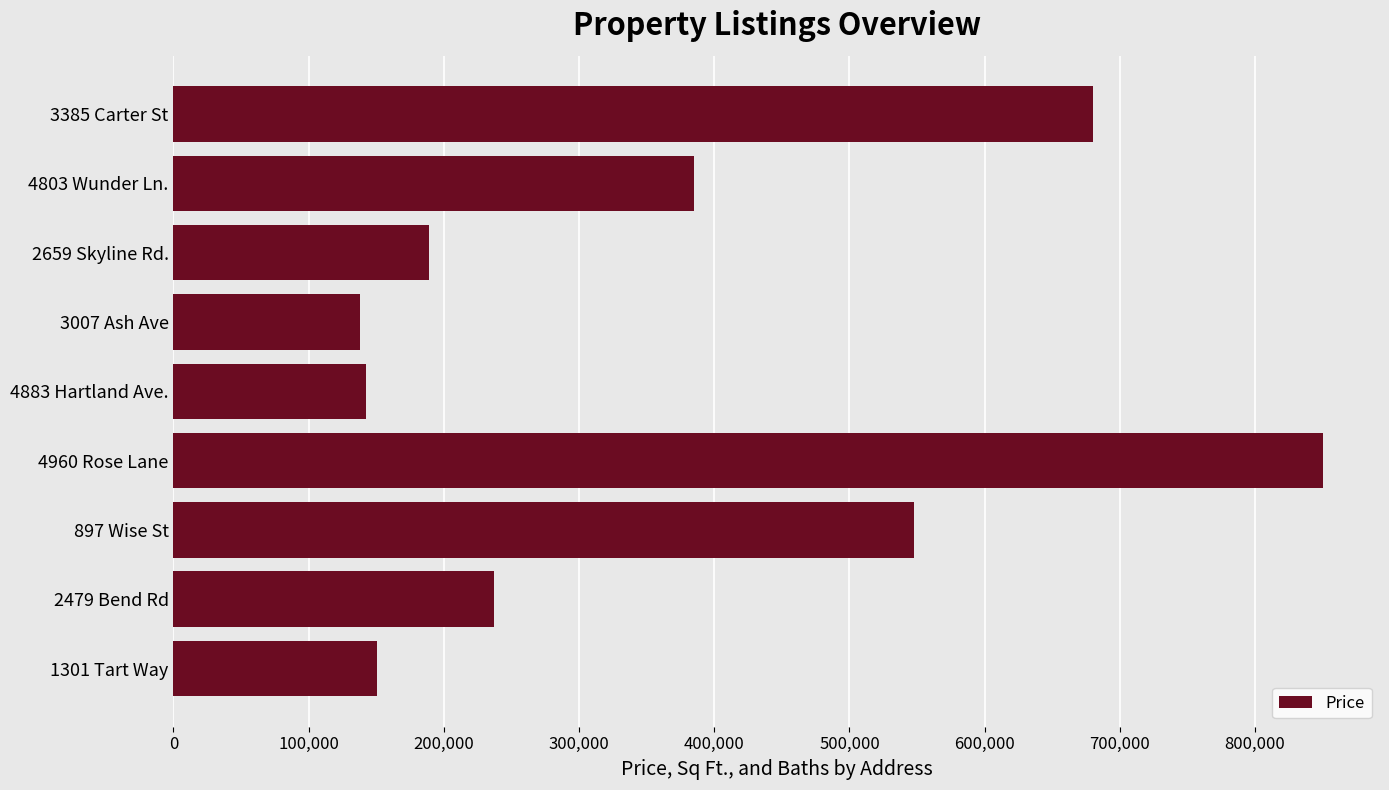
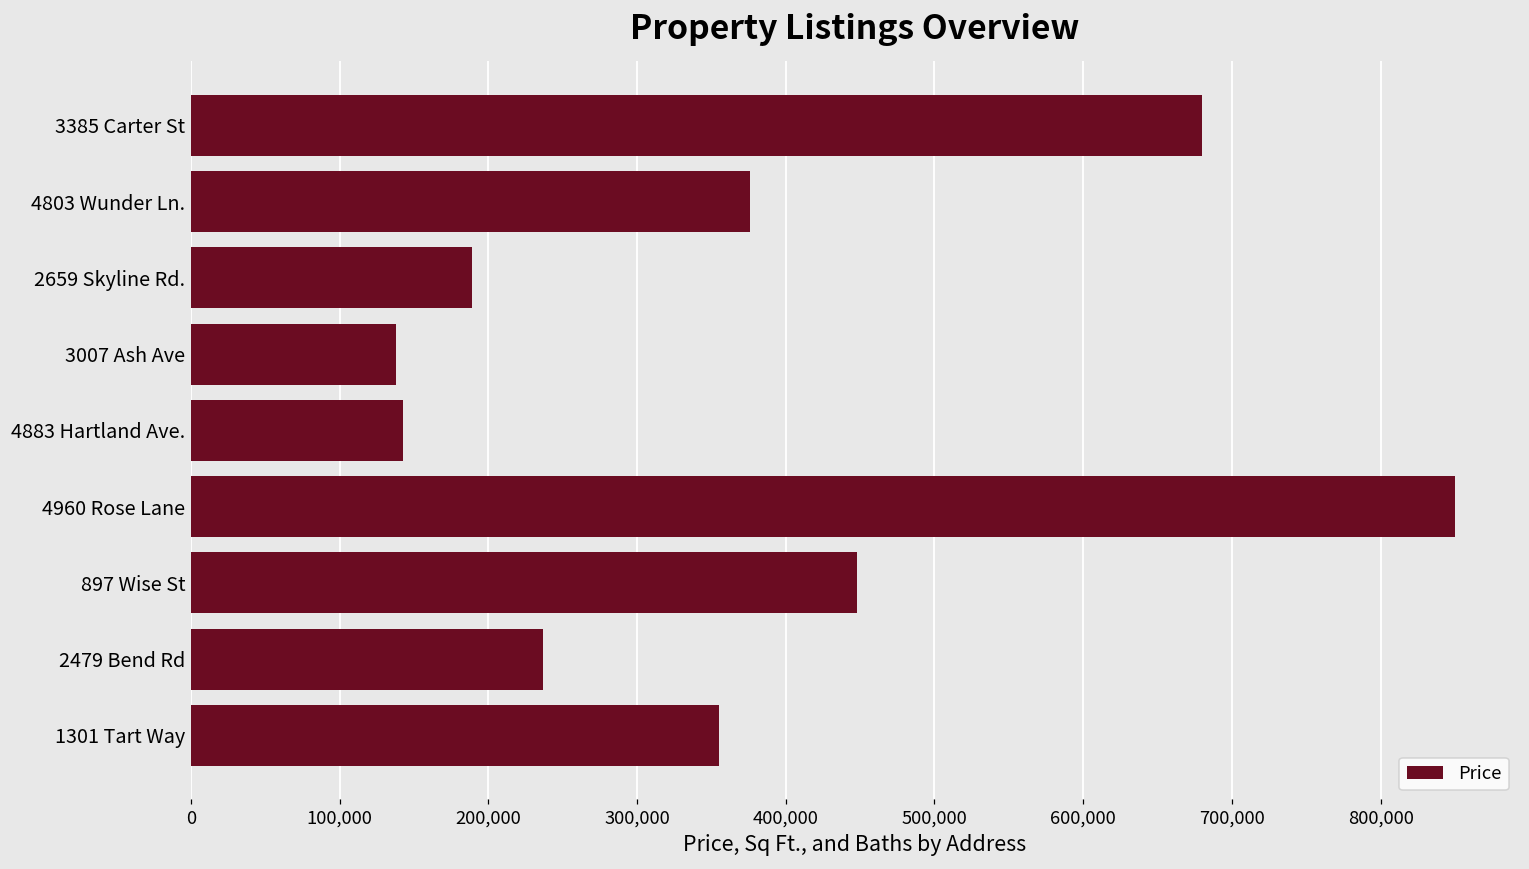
4803 Wunder Ln.: 385,000 -> 376,000
897 Wise St: 548,000 -> 448,000
1301 Tart Way: 151,000 -> 355,000
